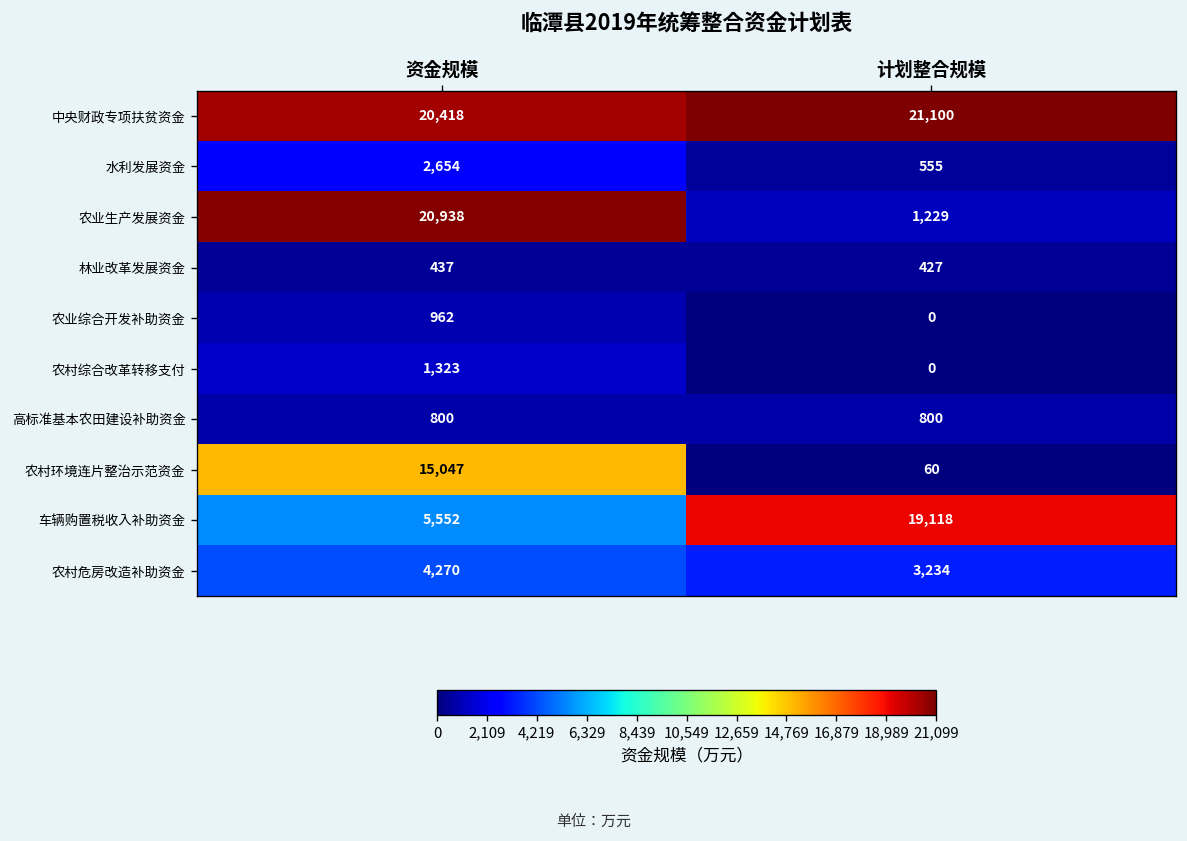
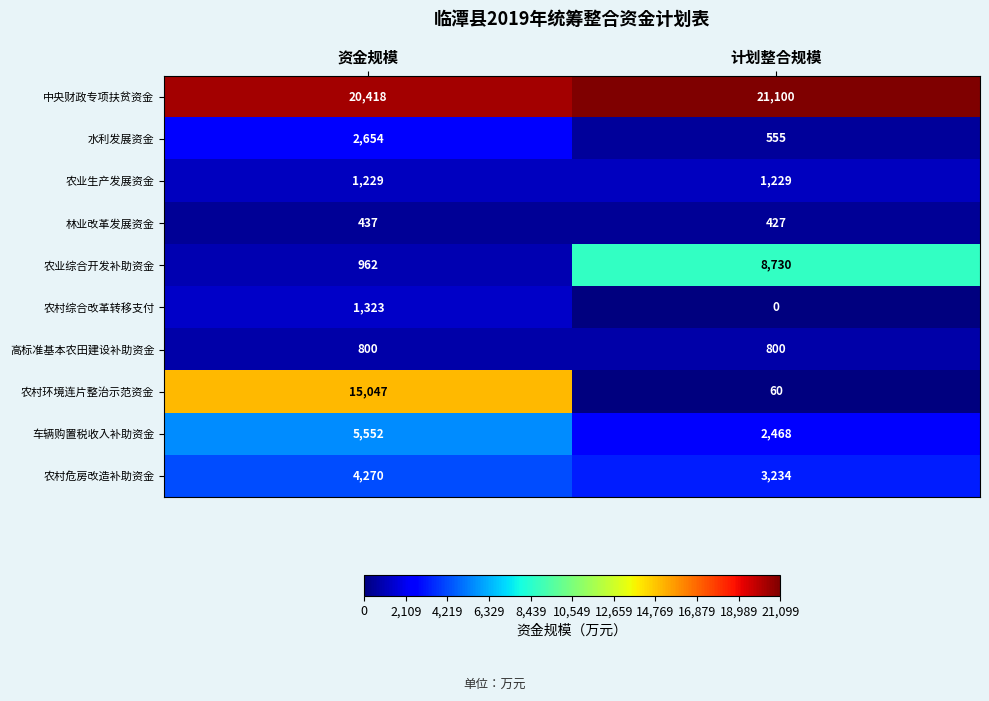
农业生产发展资金, 资金规模: 20,938 -> 1,229
农业综合开发补助资金, 计划整合规模: 0 -> 8,730
车辆购置税收入补助资金, 计划整合规模: 19,118 -> 2,468
